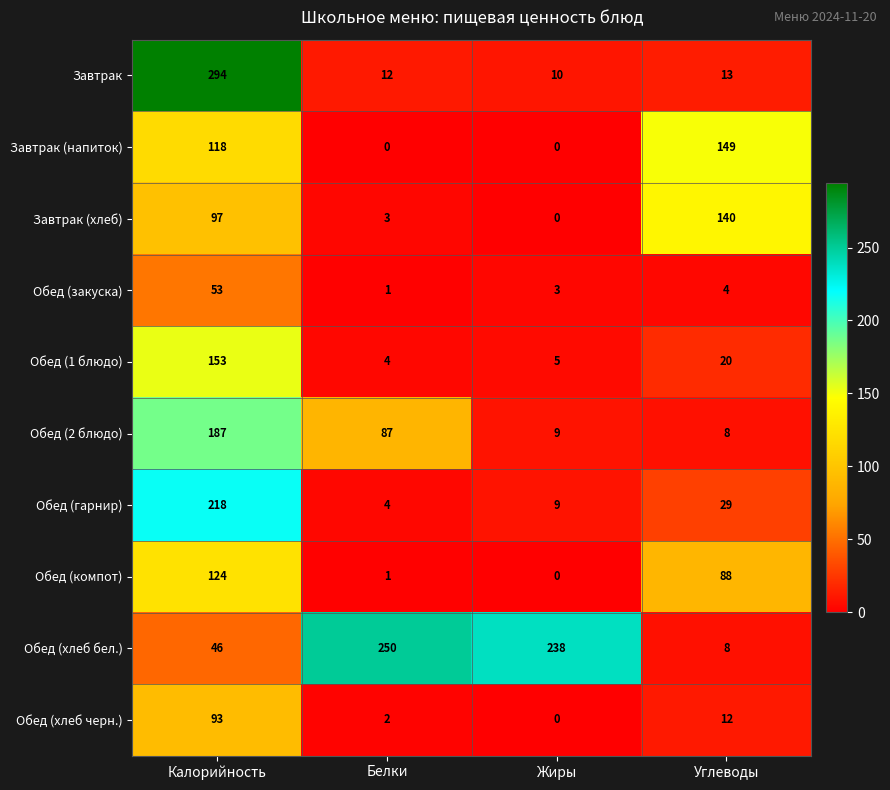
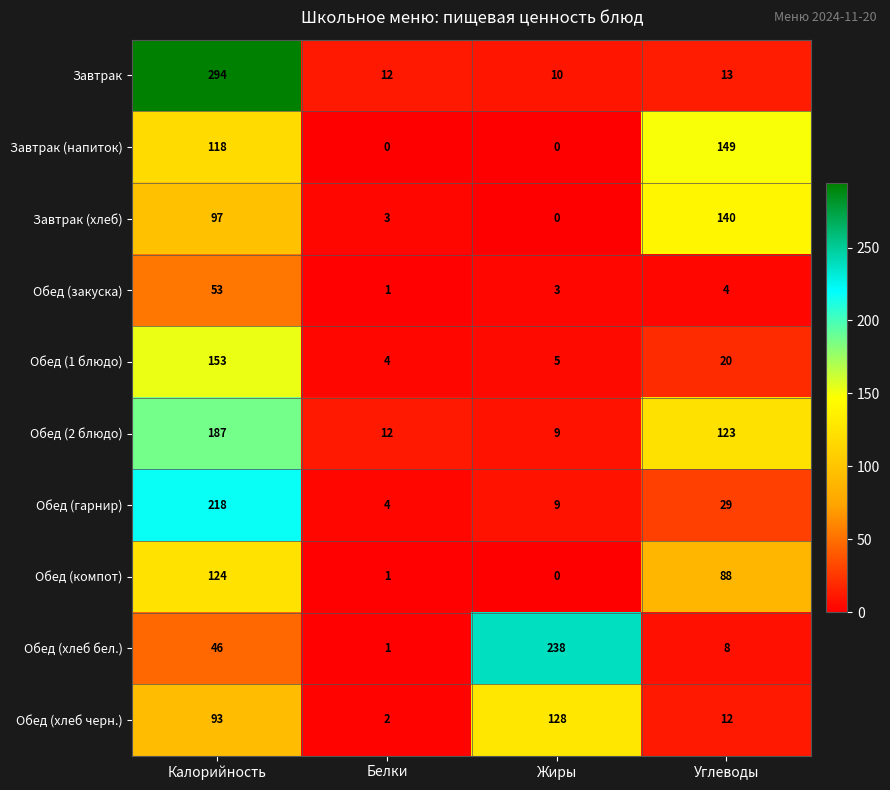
Обед (2 блюдо), Белки: 87 -> 12
Обед (2 блюдо), Углеводы: 8 -> 123
Обед (хлеб бел.), Белки: 250 -> 1
Обед (хлеб черн.), Жиры: 0 -> 128
